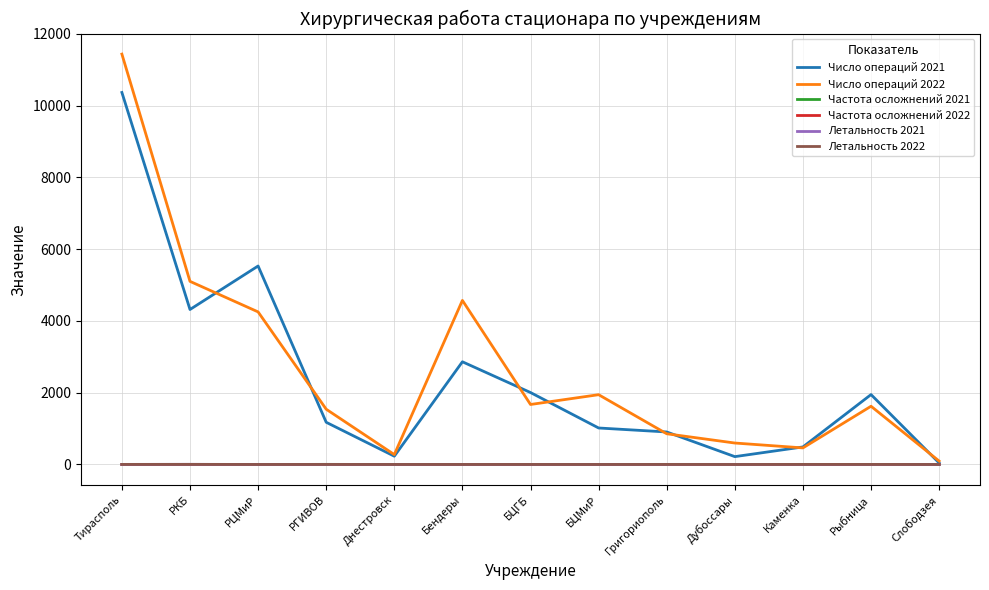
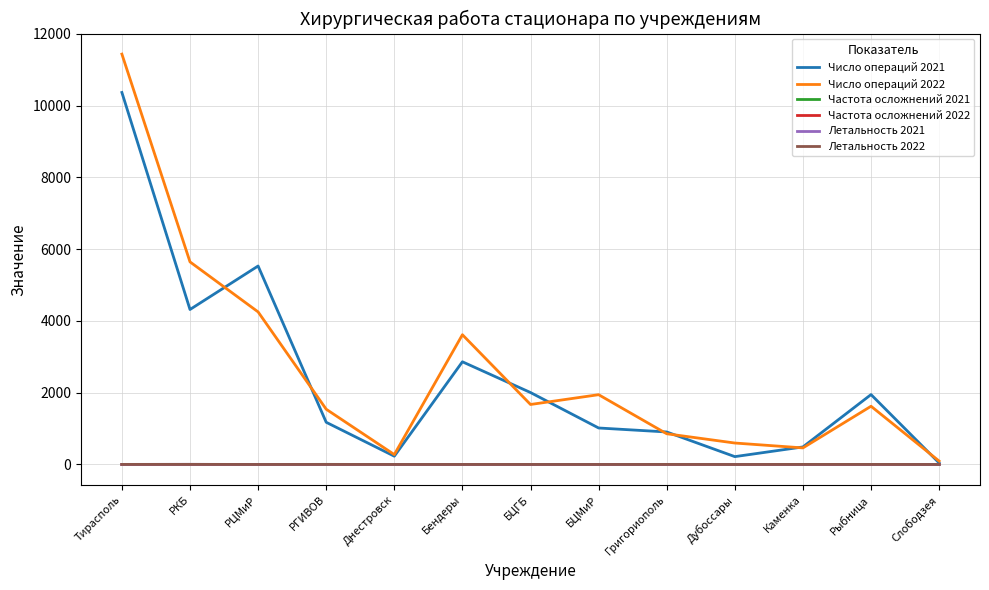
Число операций 2022, РКБ: 5100 -> 5600
Число операций 2022, Бендеры: 4600 -> 3600
